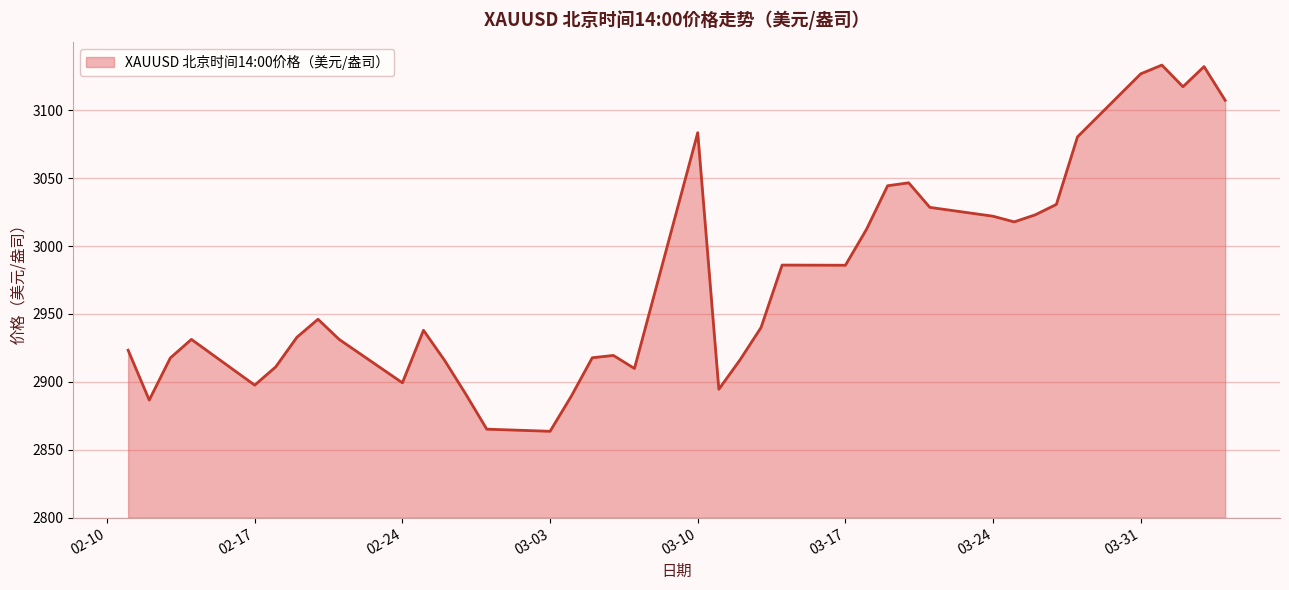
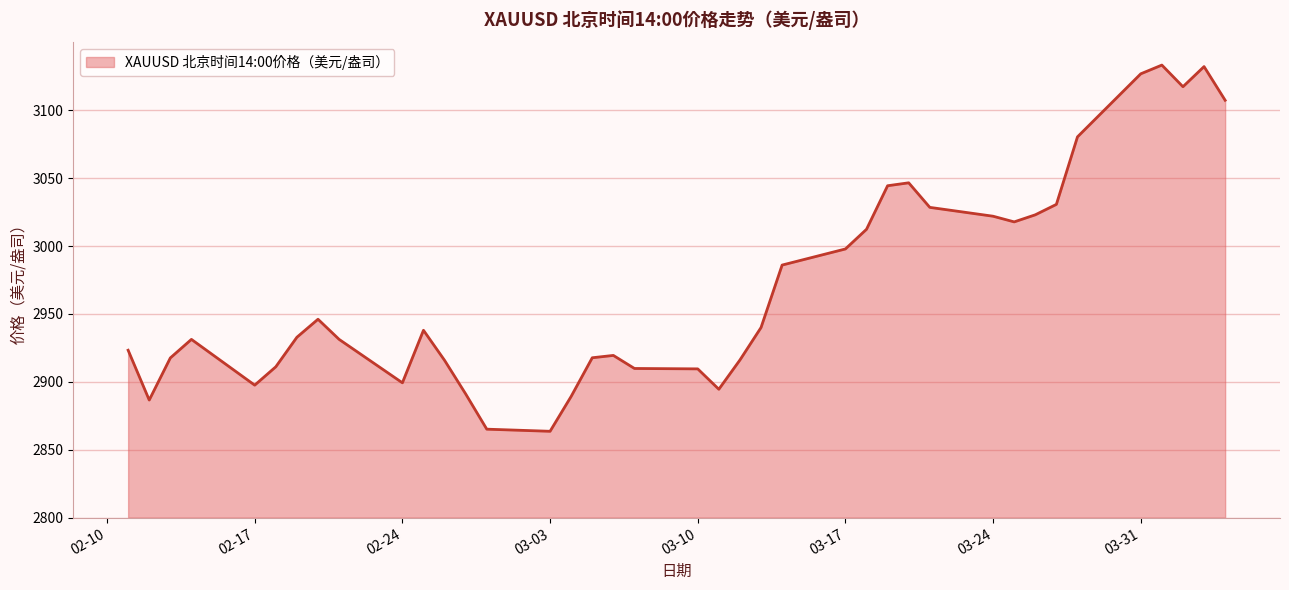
03-10: 3083 -> 2910
03-17: 2986 -> 2998
